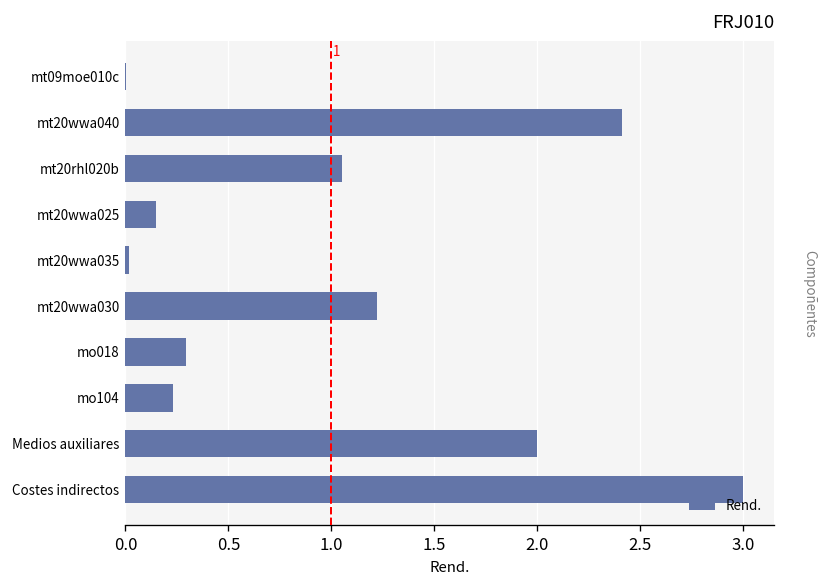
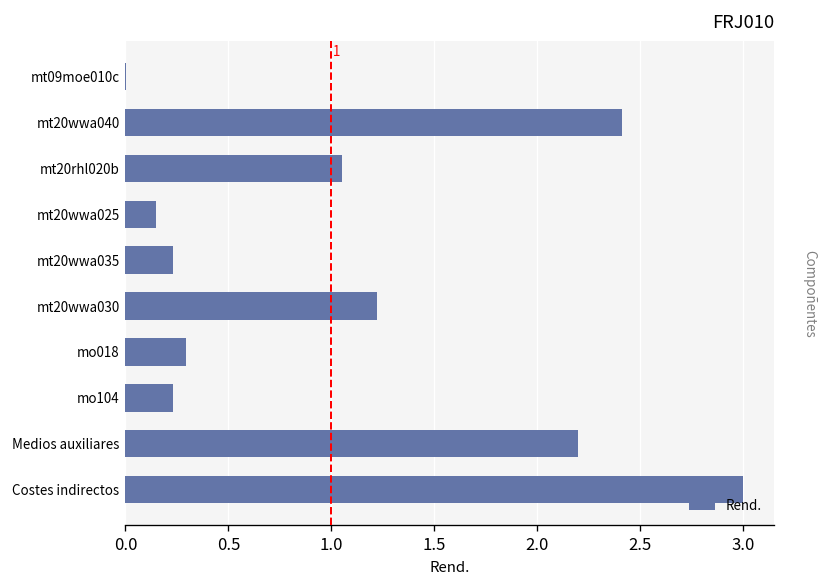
mt20wwa035: 0.02 -> 0.23
Medios auxiliares: 2.0 -> 2.2
